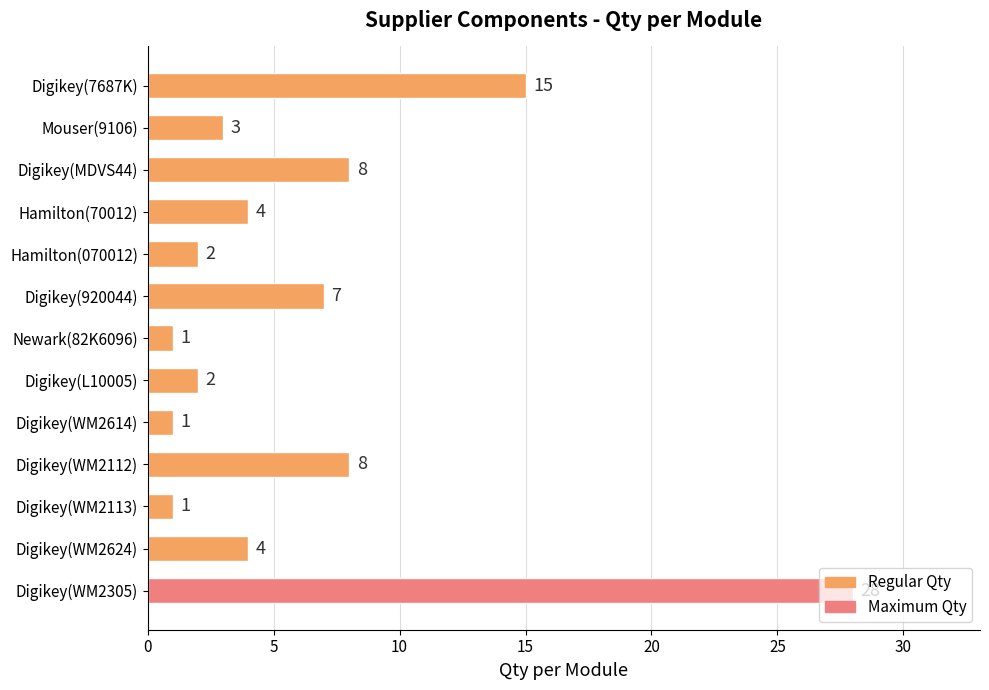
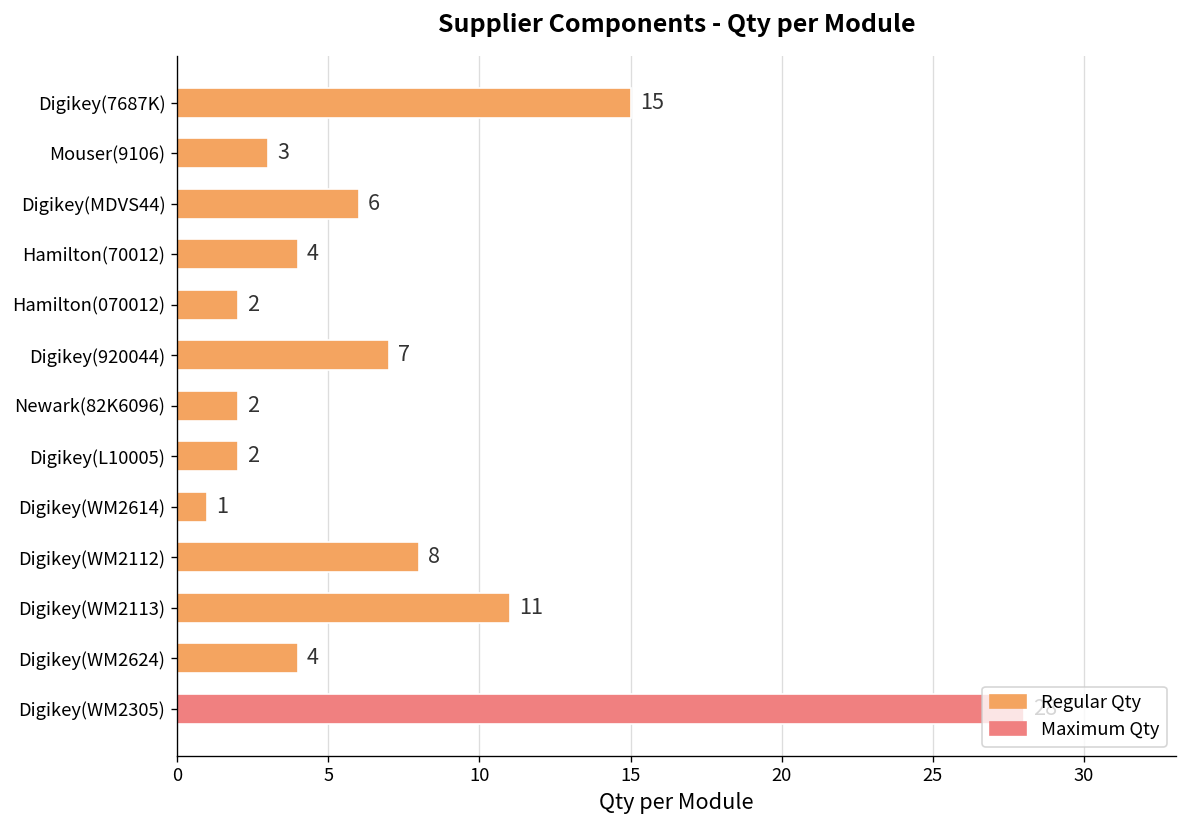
Digikey(MDVS44): 8 -> 6
Newark(82K6096): 1 -> 2
Digikey(WM2113): 1 -> 11
